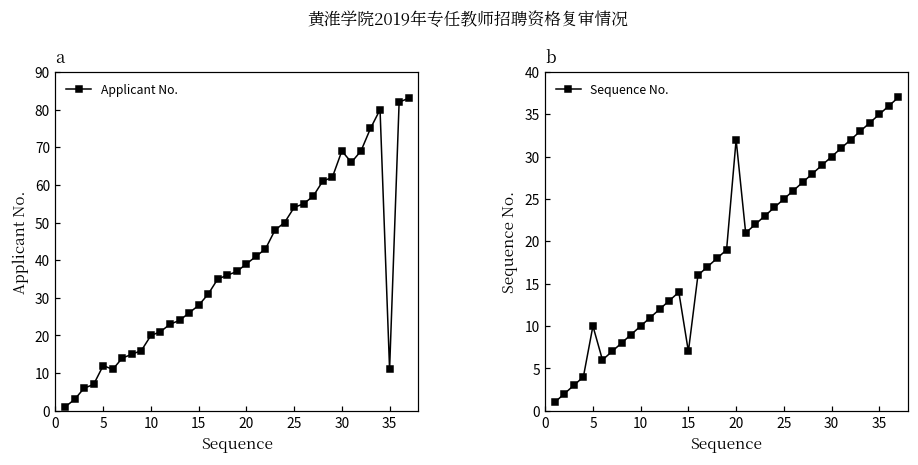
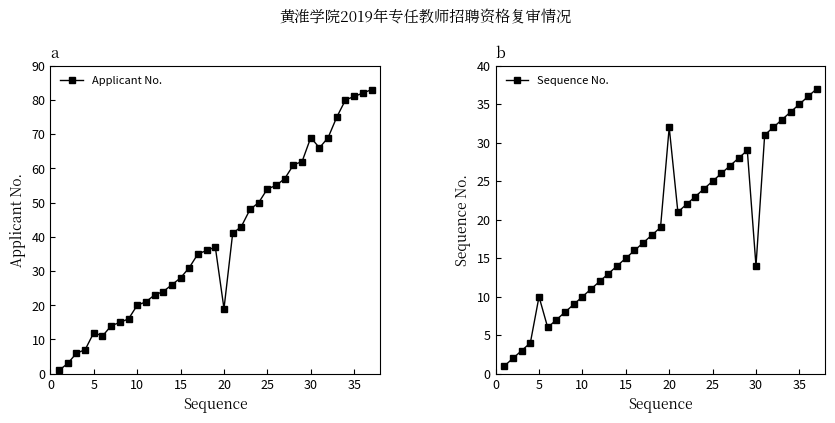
a, 20: 39 -> 19
a, 35: 11 -> 81
b, 15: 7 -> 15
b, 30: 30 -> 14
